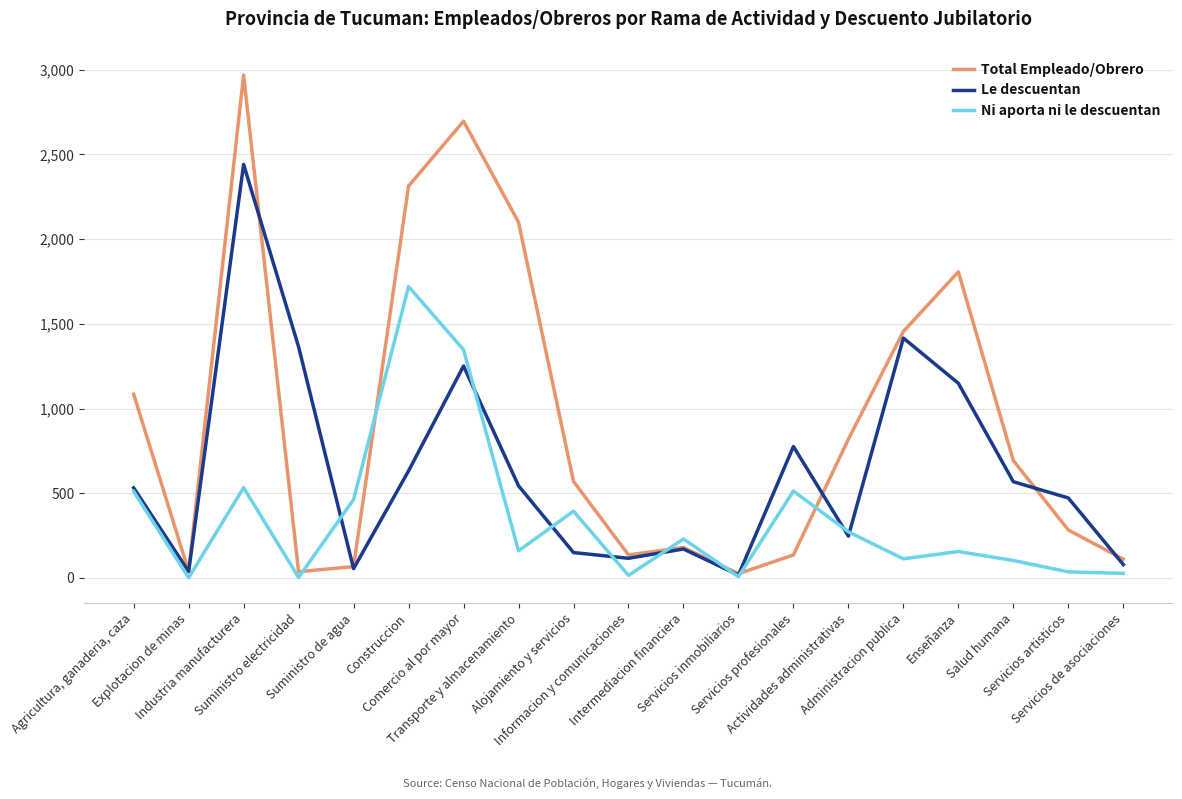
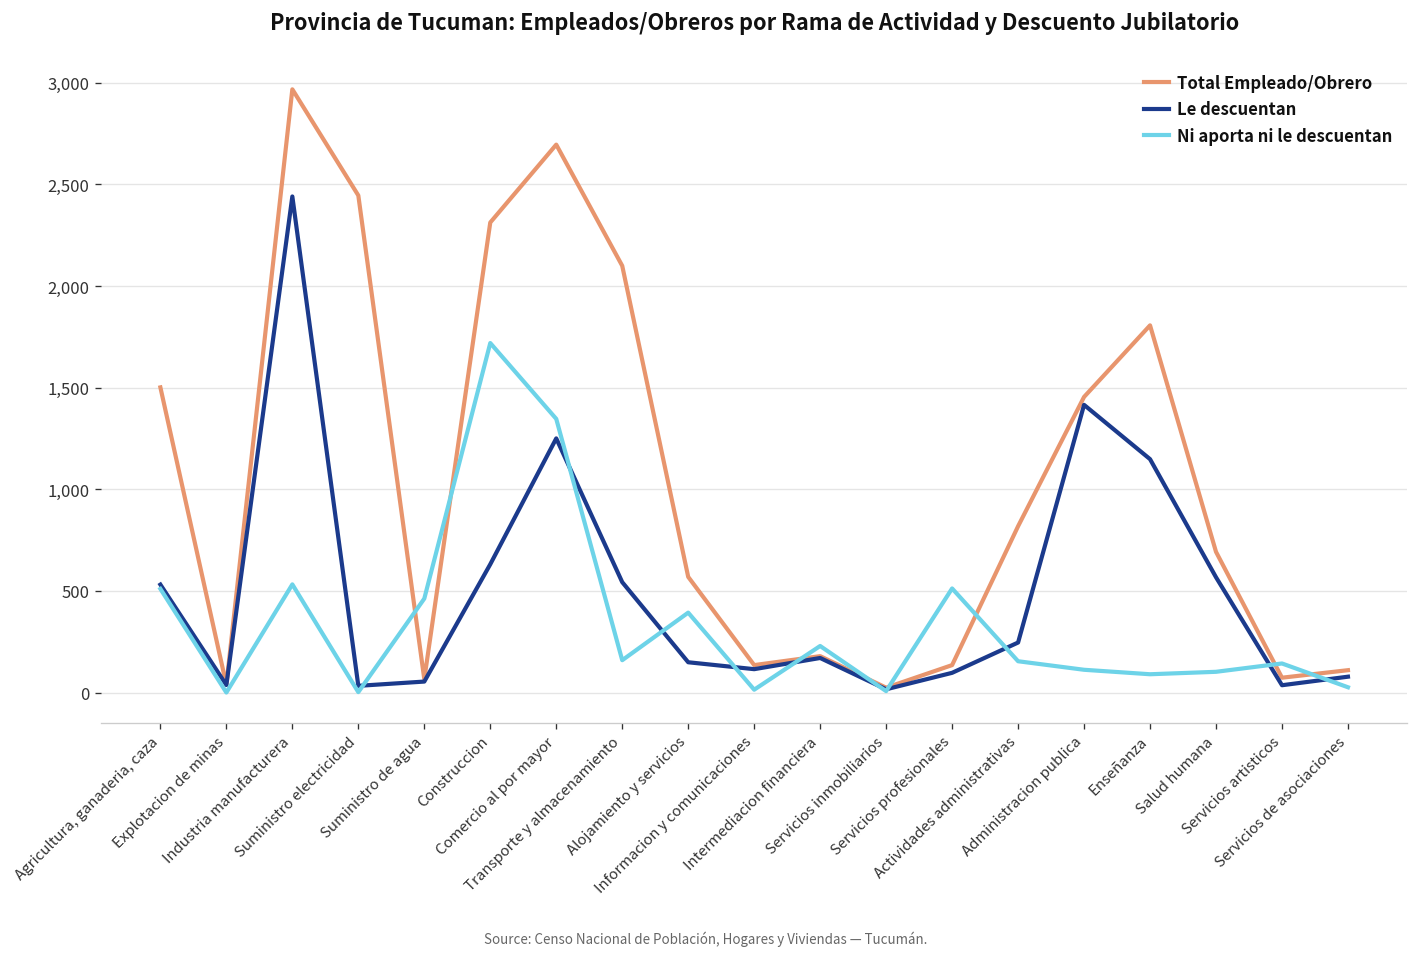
Total Empleado/Obrero, Agricultura, ganaderia, caza: 1,090 -> 1,500
Total Empleado/Obrero, Suministro electricidad: 40 -> 2,450
Le descuentan, Suministro electricidad: 1,360 -> 30
Le descuentan, Servicios profesionales: 780 -> 100
Ni aporta ni le descuentan, Actividades administrativas: 270 -> 160
Ni aporta ni le descuentan, Enseñanza: 160 -> 90
Total Empleado/Obrero, Servicios artisticos: 280 -> 70
Le descuentan, Servicios artisticos: 470 -> 40
Ni aporta ni le descuentan, Servicios artisticos: 40 -> 140
